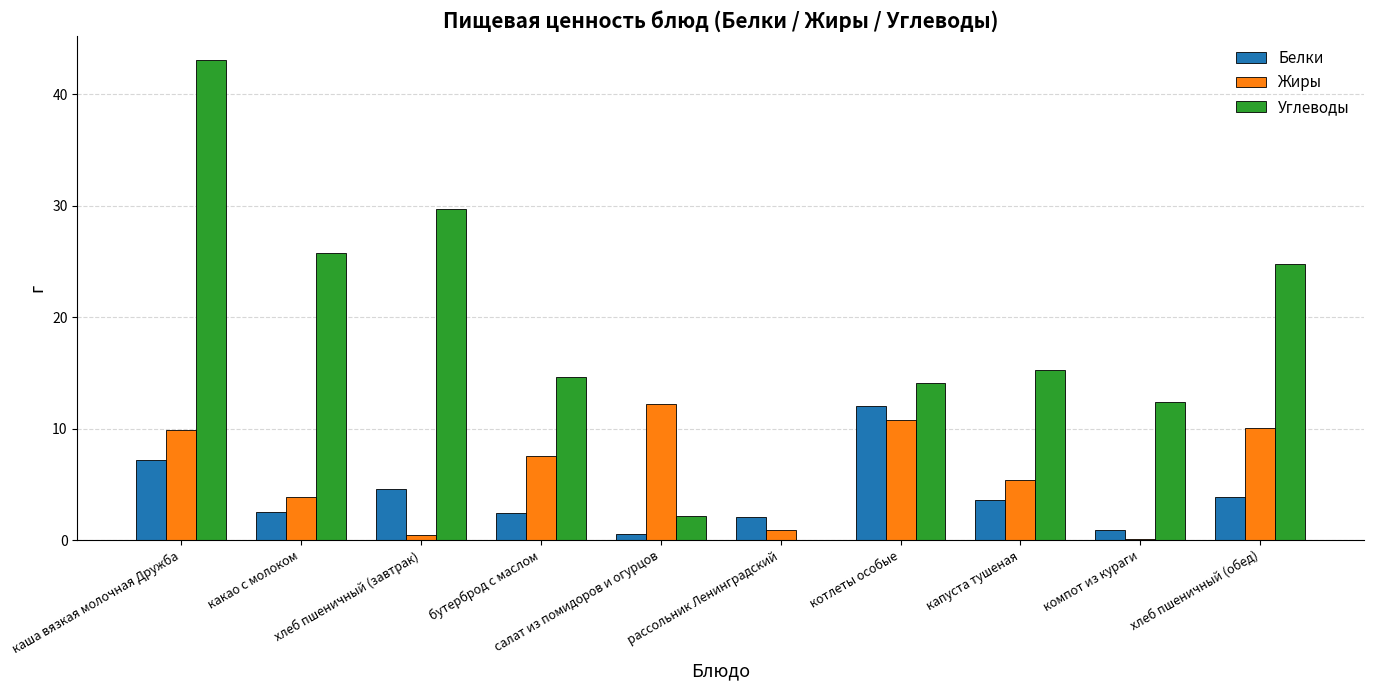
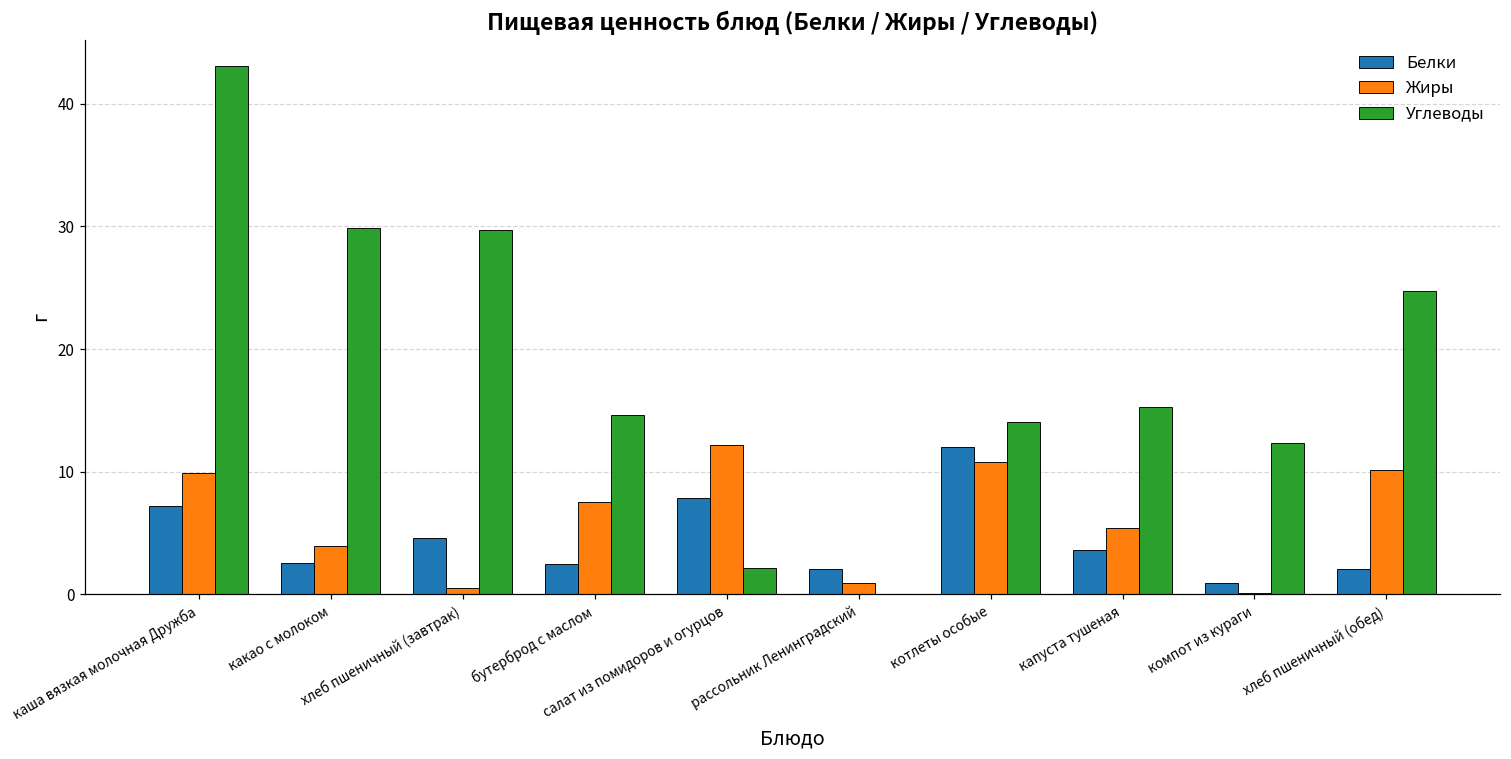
Углеводы, какао с молоком: 25.8 -> 29.9
Белки, салат из помидоров и огурцов: 0.6 -> 7.8
Белки, хлеб пшеничный (обед): 3.9 -> 2.1
